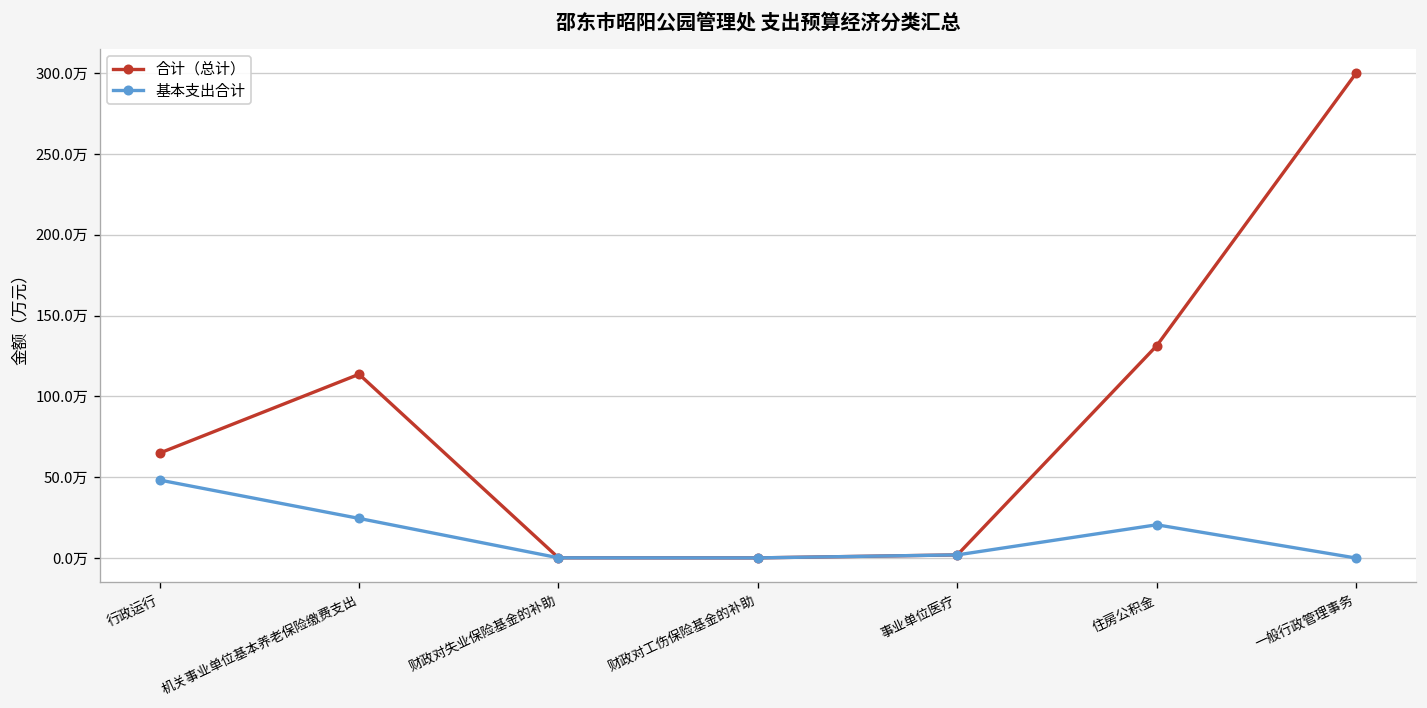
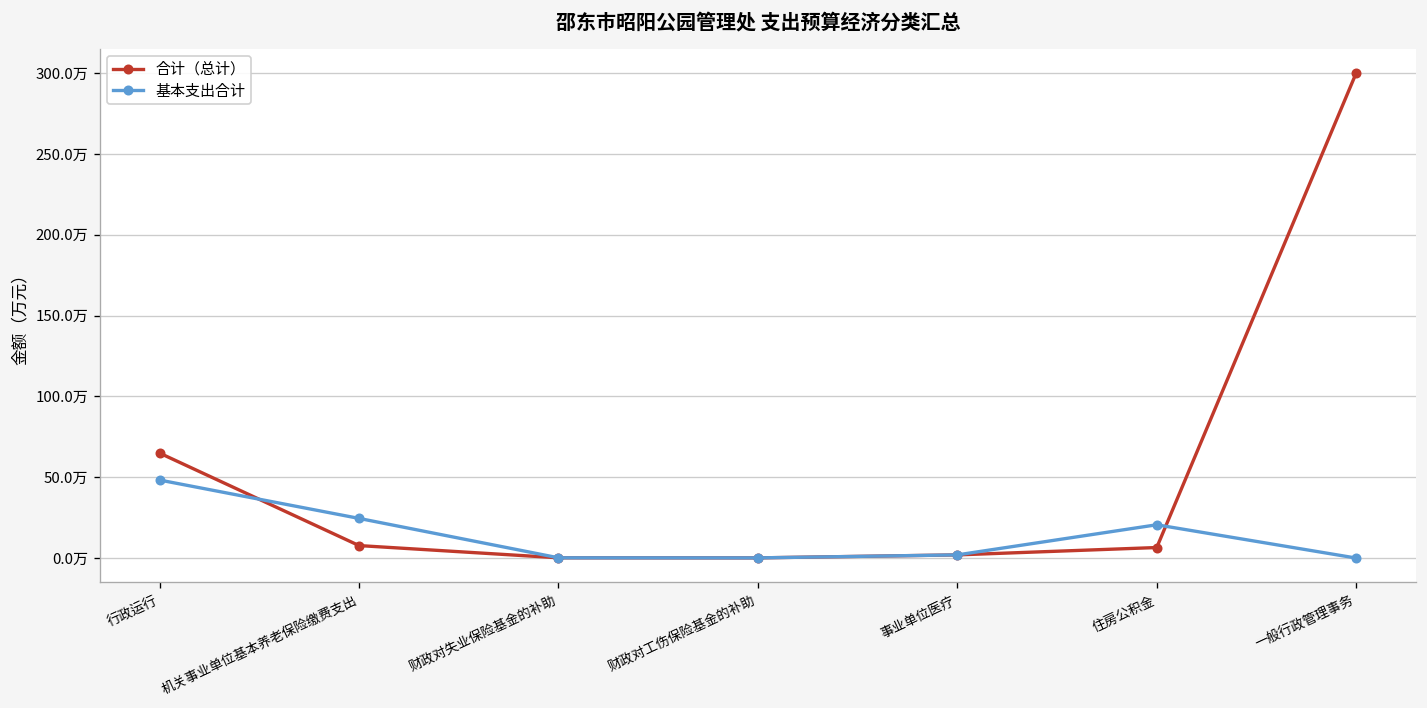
合计（总计）, 机关事业单位基本养老保险缴费支出: 114万 -> 8万
合计（总计）, 住房公积金: 131万 -> 7万
